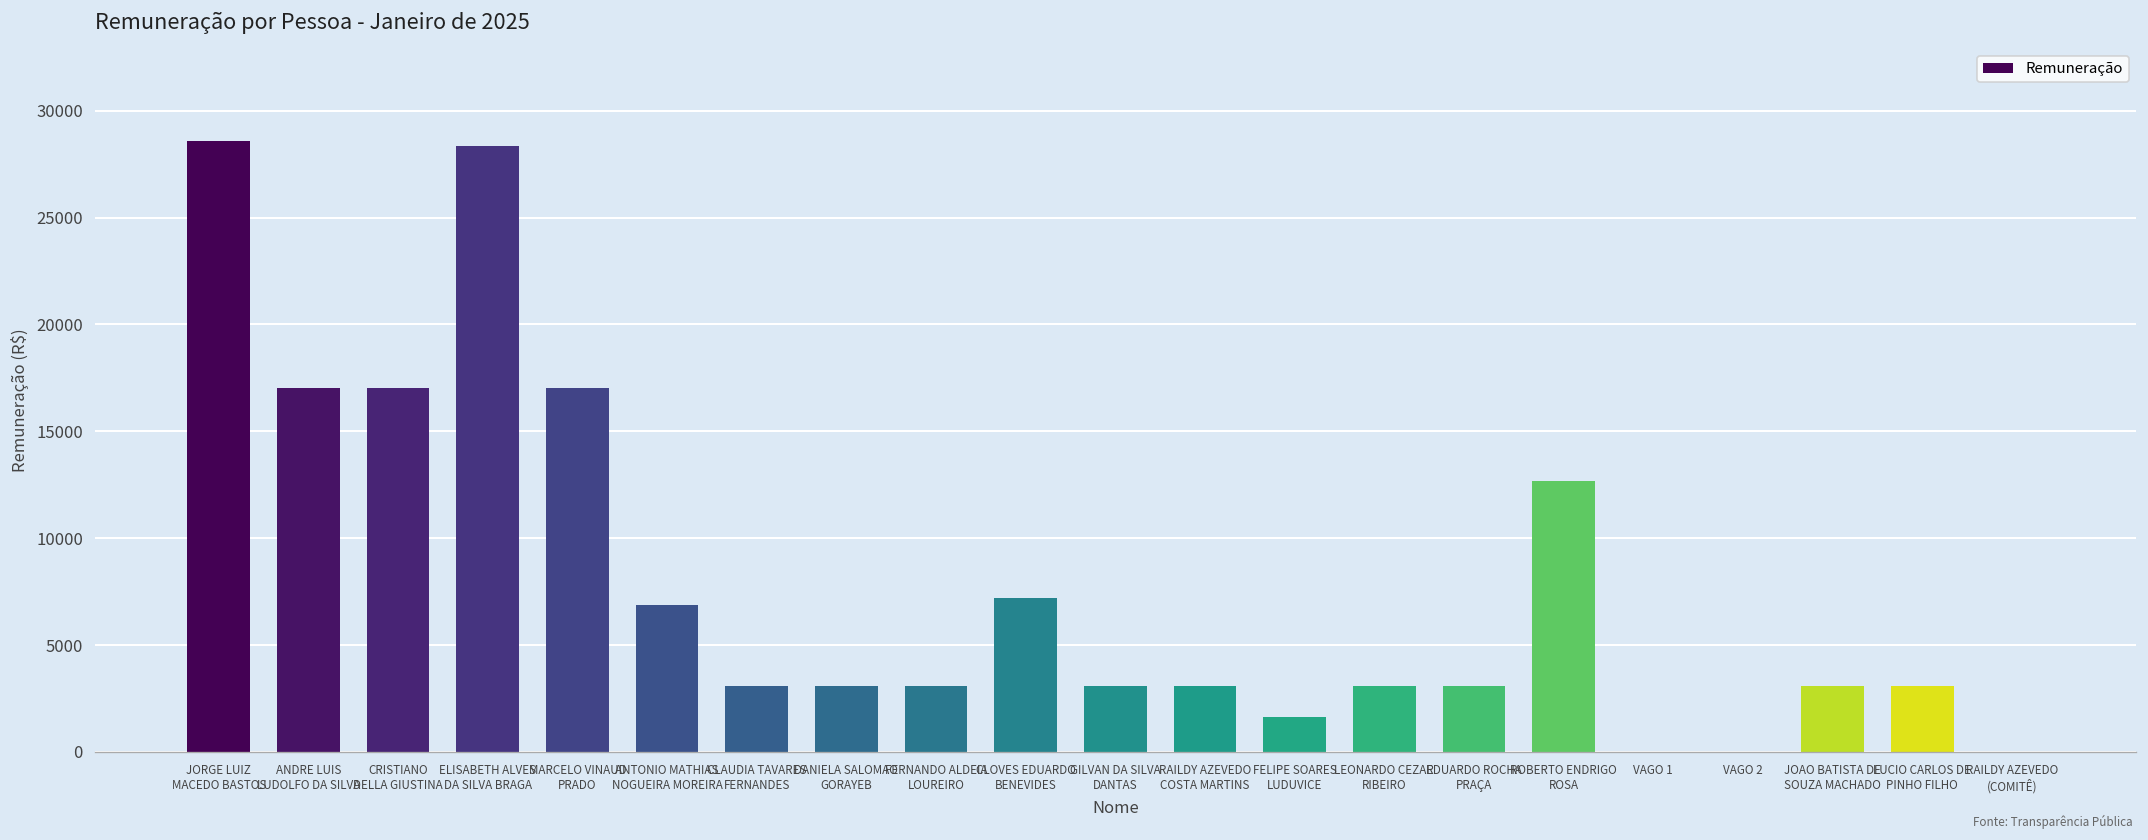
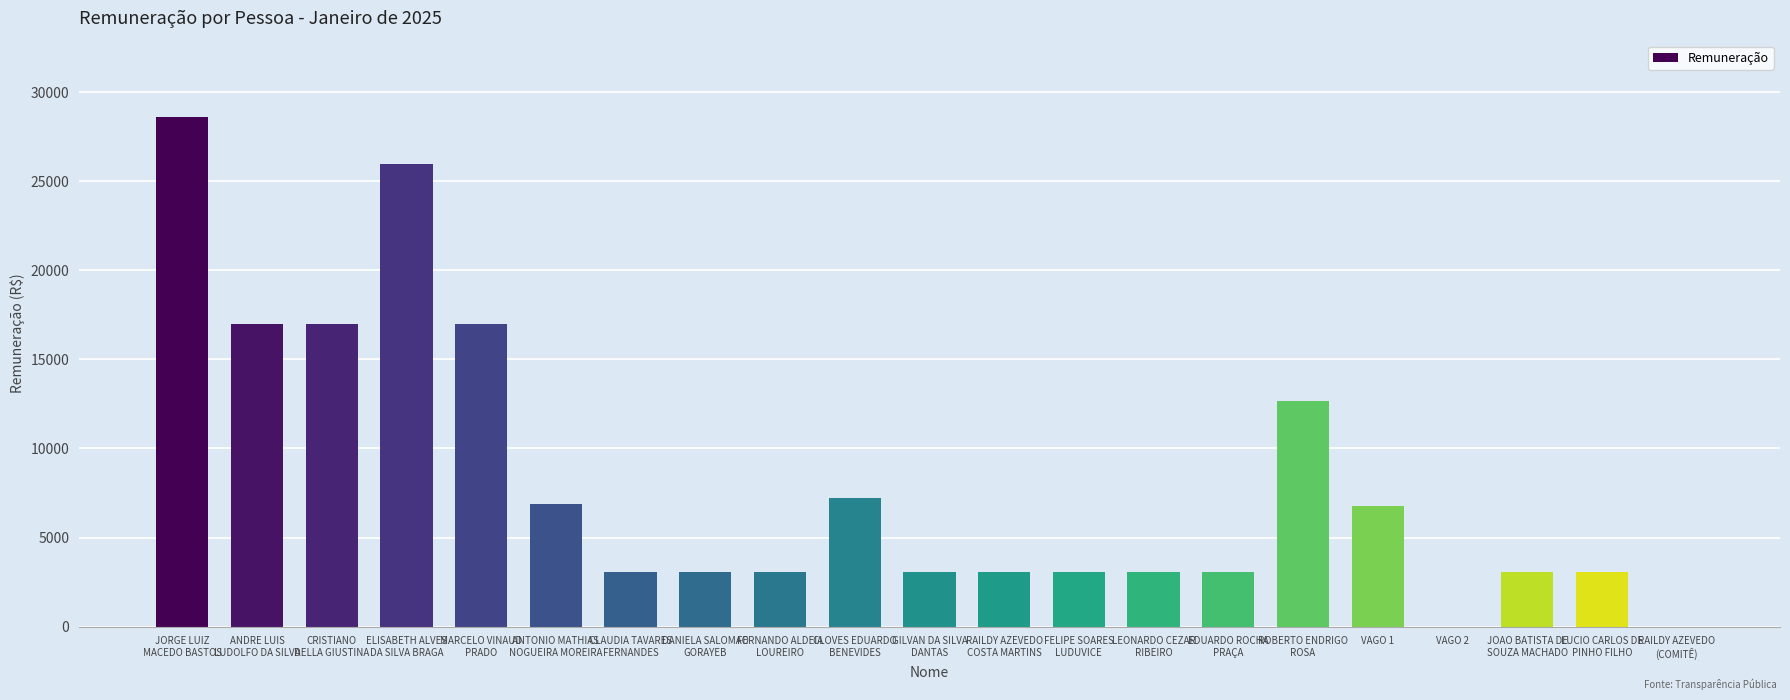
ELISABETH ALVES DA SILVA BRAGA: 28300 -> 26000
FELIPE SOARES LUDUVICE: 1600 -> 3100
VAGO 1: 0 -> 6700
